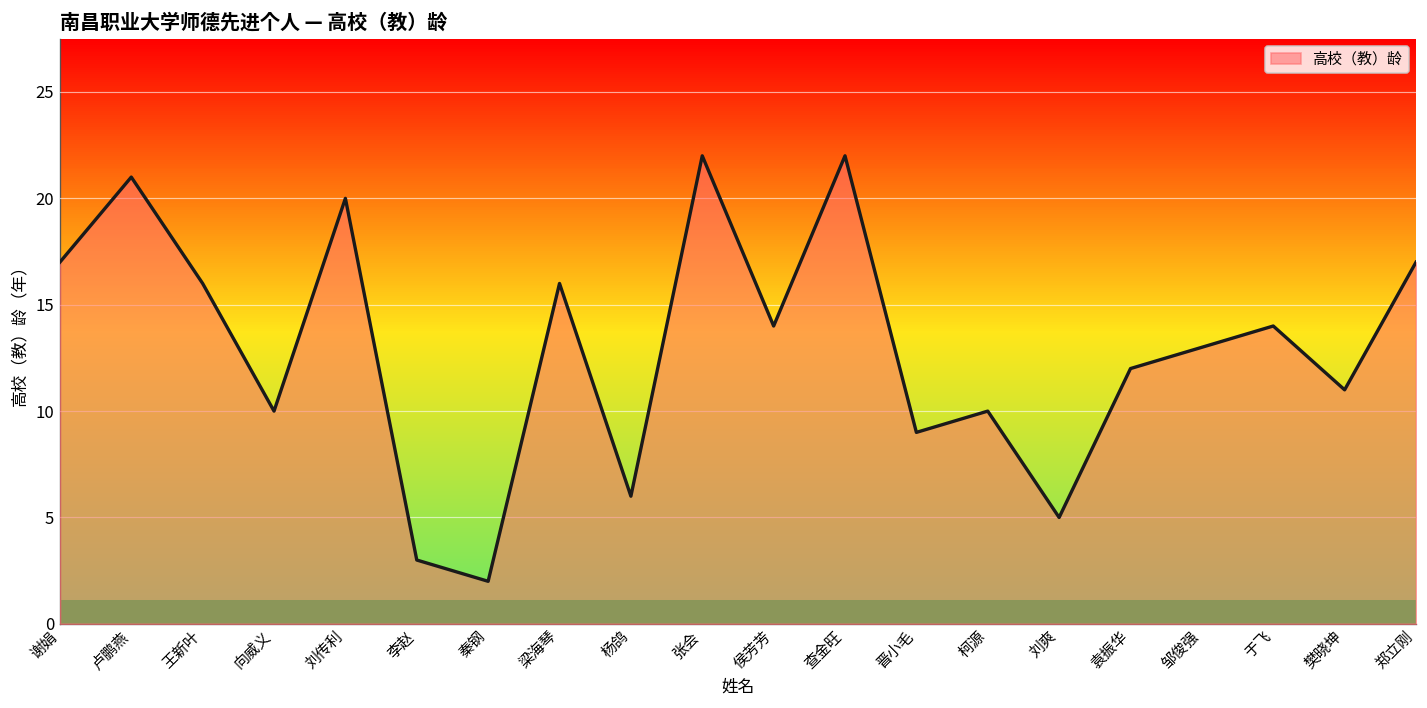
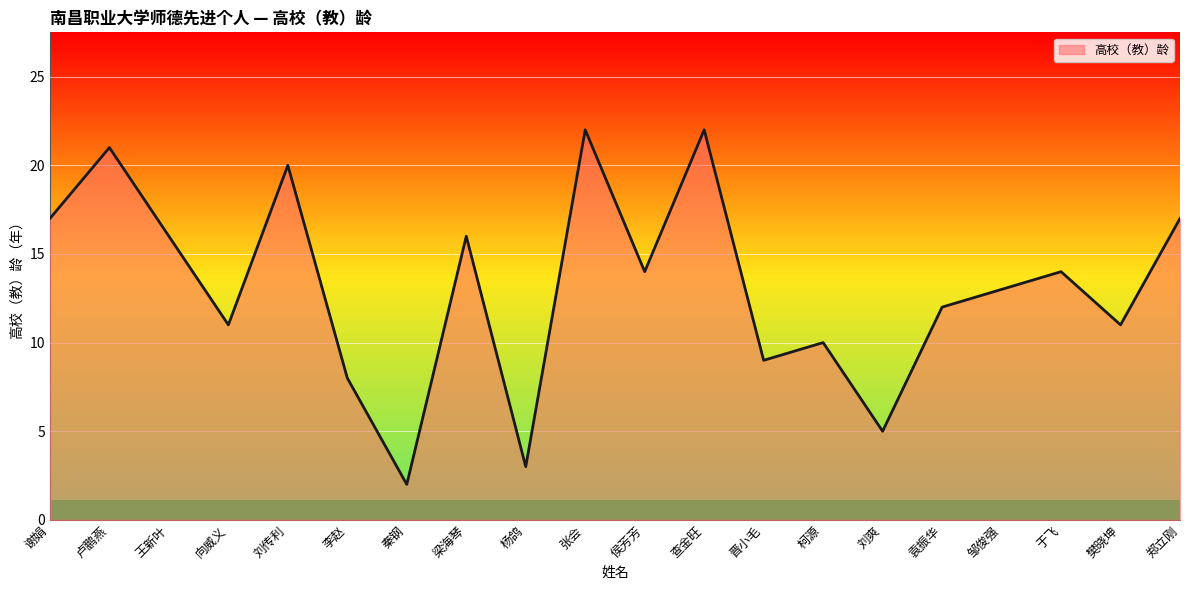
向威义: 10 -> 11
李赵: 3 -> 8
杨鸽: 6 -> 3
